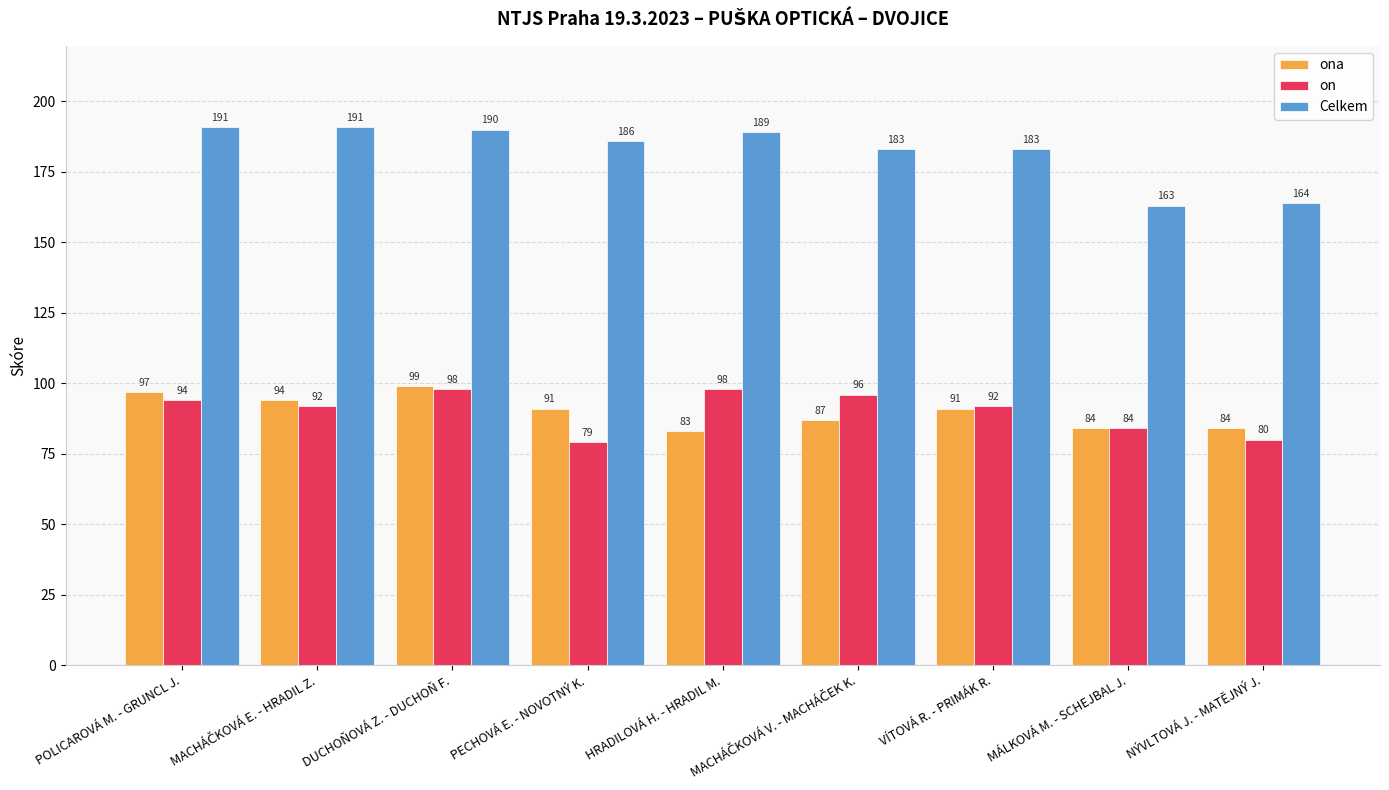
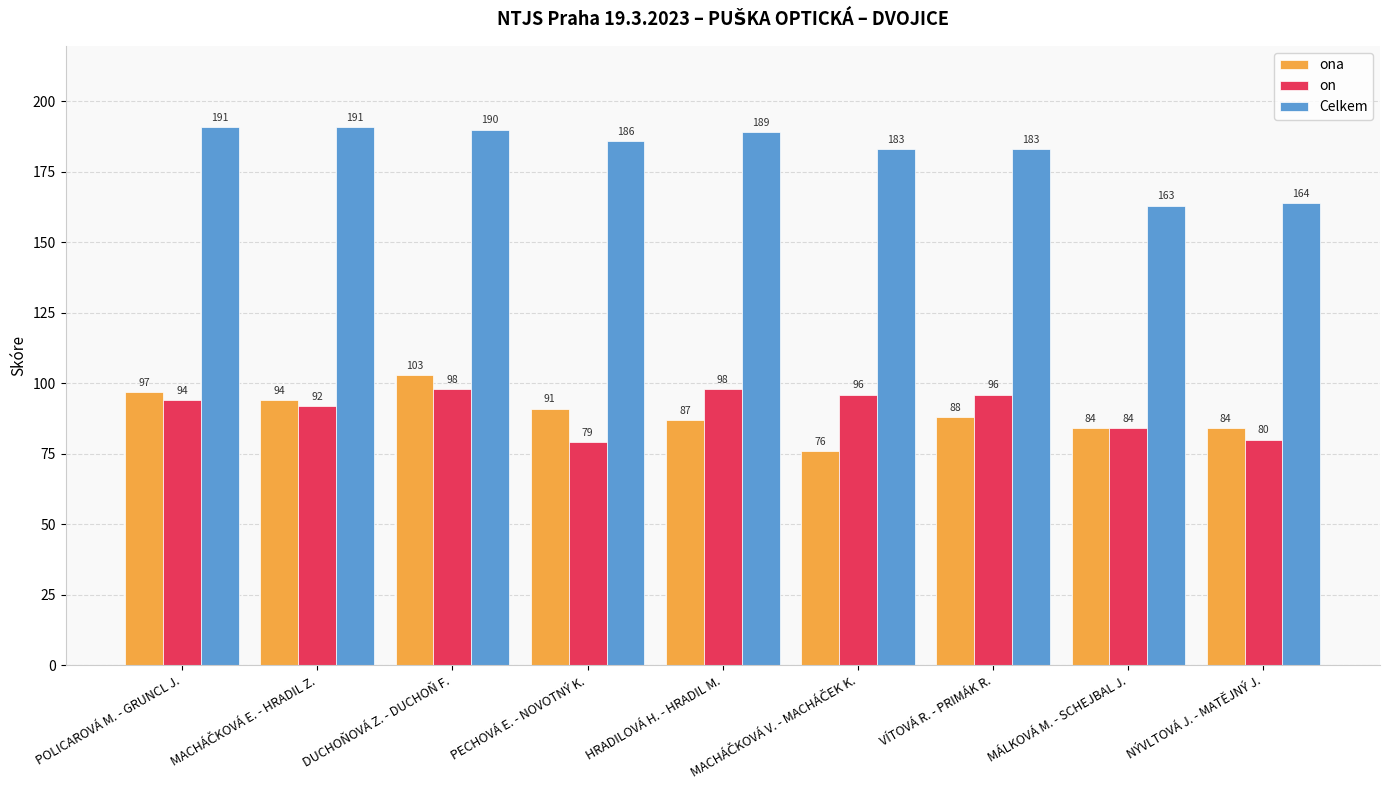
ona, DUCHOŇOVÁ Z. - DUCHOŇ F.: 99 -> 103
ona, HRADILOVÁ H. - HRADIL M.: 83 -> 87
ona, MACHÁČKOVÁ V. - MACHÁČEK K.: 87 -> 76
ona, VÍTOVÁ R. - PRIMÁK R.: 91 -> 88
on, VÍTOVÁ R. - PRIMÁK R.: 92 -> 96
